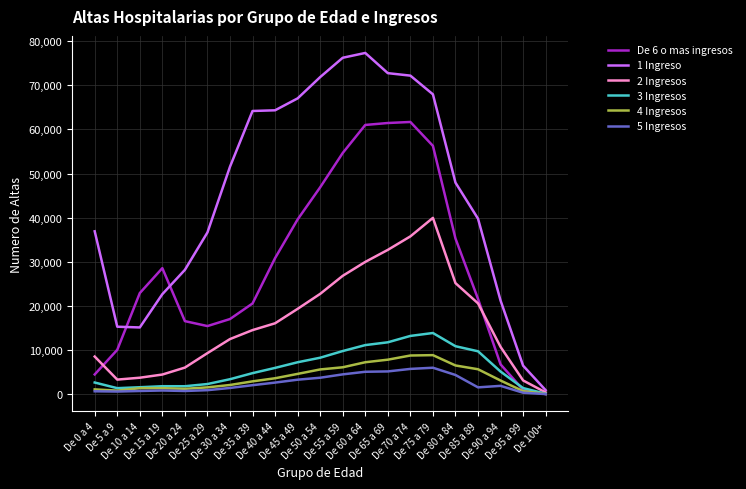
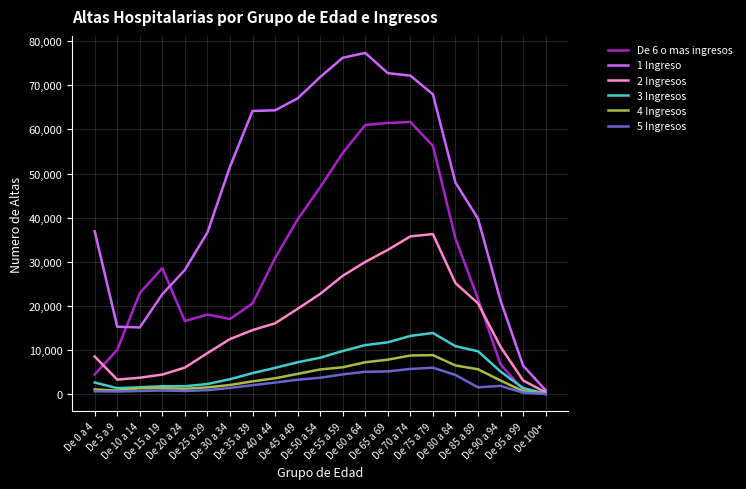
De 6 o mas ingresos, De 25 a 29: 15,000 -> 18,000
2 Ingresos, De 75 a 79: 40,000 -> 36,000
